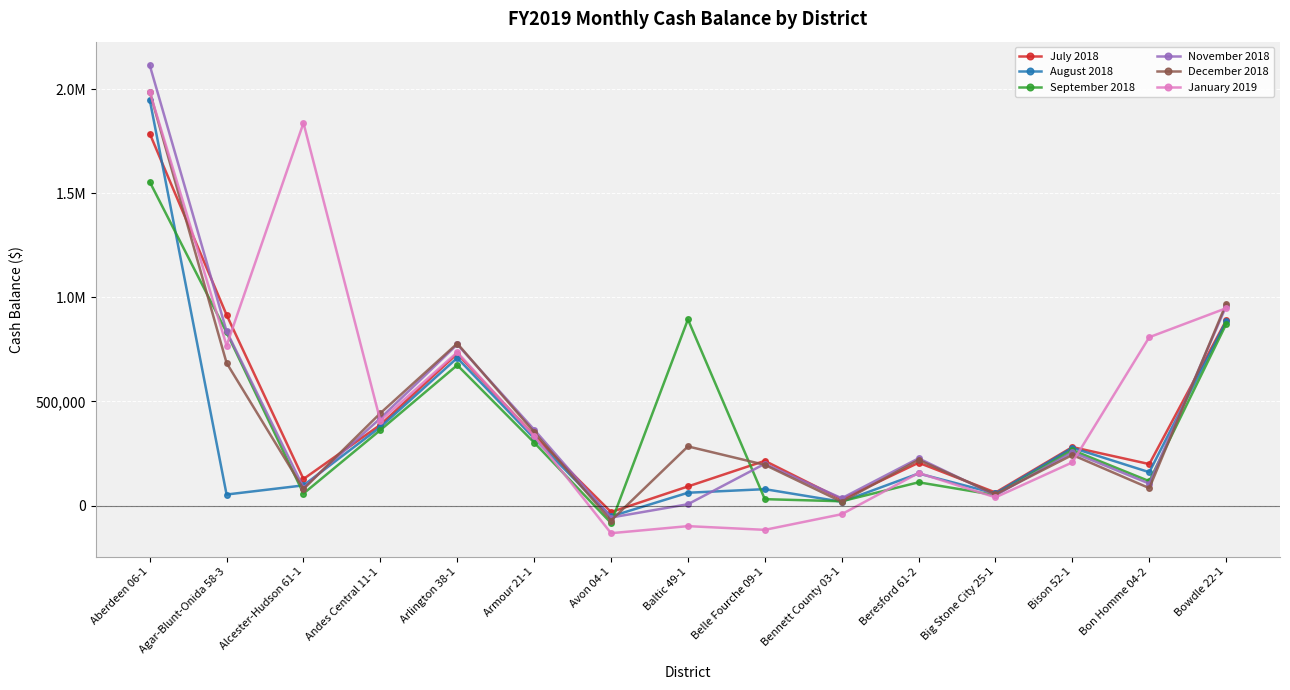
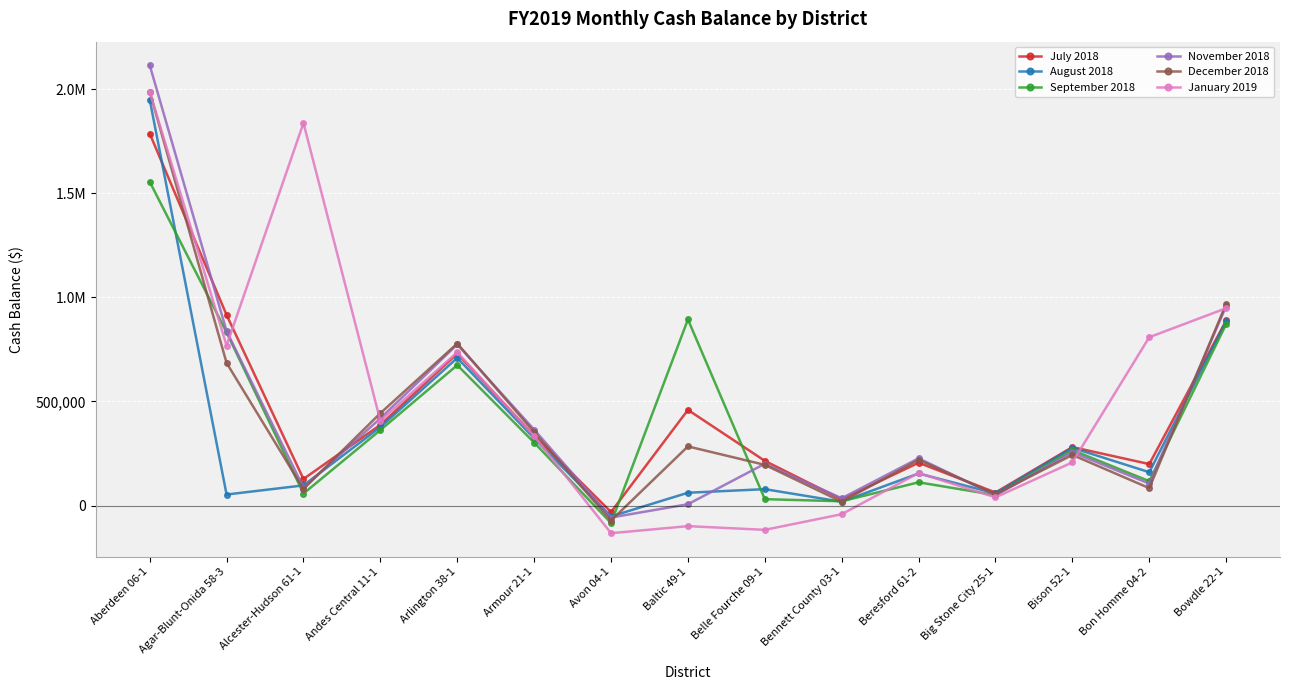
July 2018, Baltic 49-1: 90,000 -> 460,000
